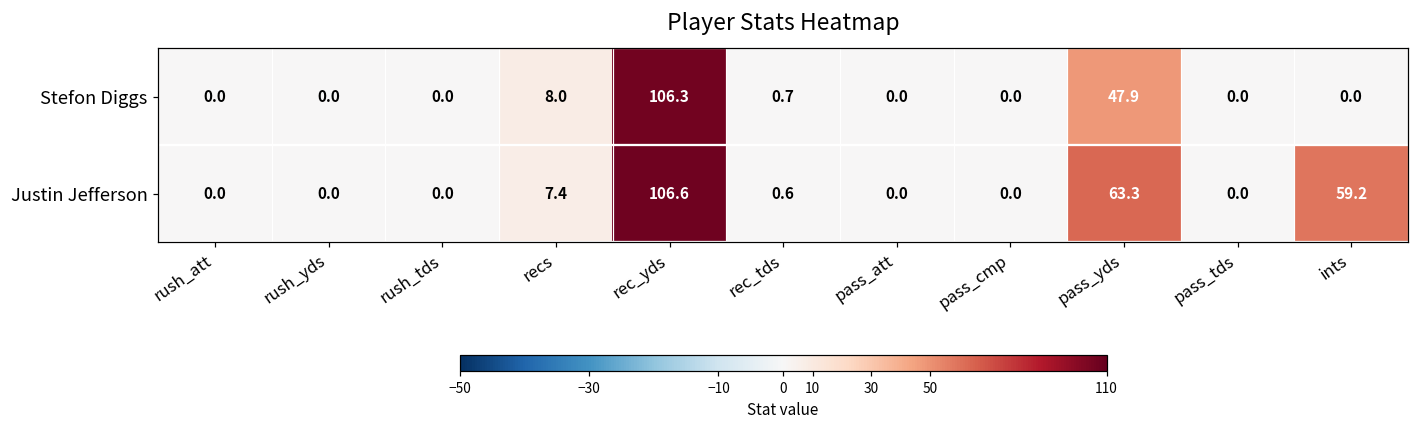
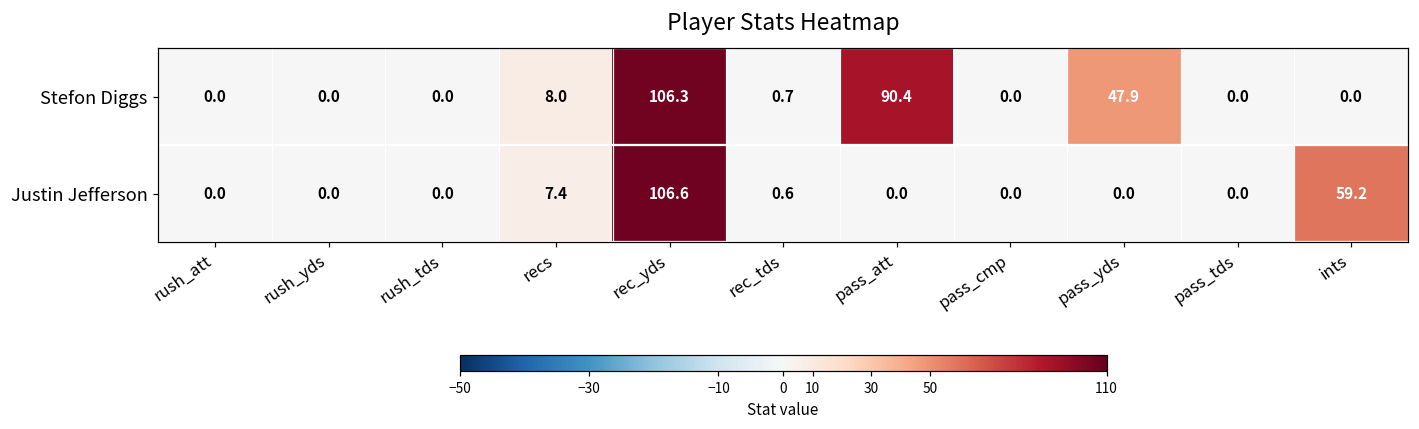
Stefon Diggs, pass_att: 0.0 -> 90.4
Justin Jefferson, pass_yds: 63.3 -> 0.0
